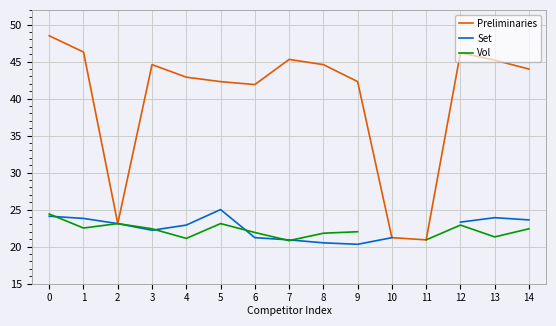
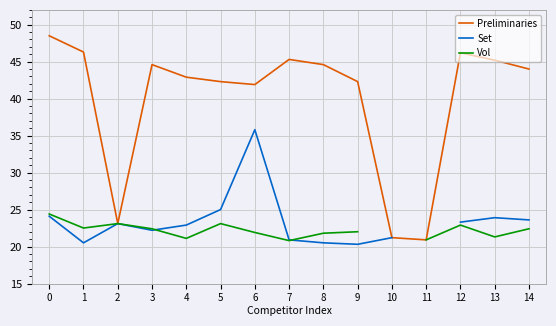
Set, 1: 24 -> 21
Set, 6: 21 -> 36
